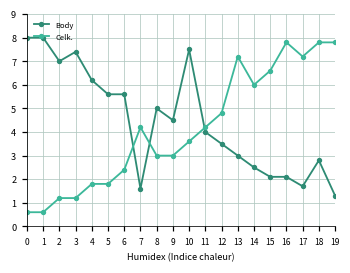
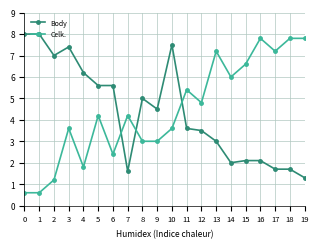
Celk., 3: 1.2 -> 3.6
Celk., 5: 1.8 -> 4.2
Body, 11: 4.0 -> 3.6
Celk., 11: 4.2 -> 5.4
Body, 14: 2.5 -> 2.0
Body, 18: 2.8 -> 1.7
